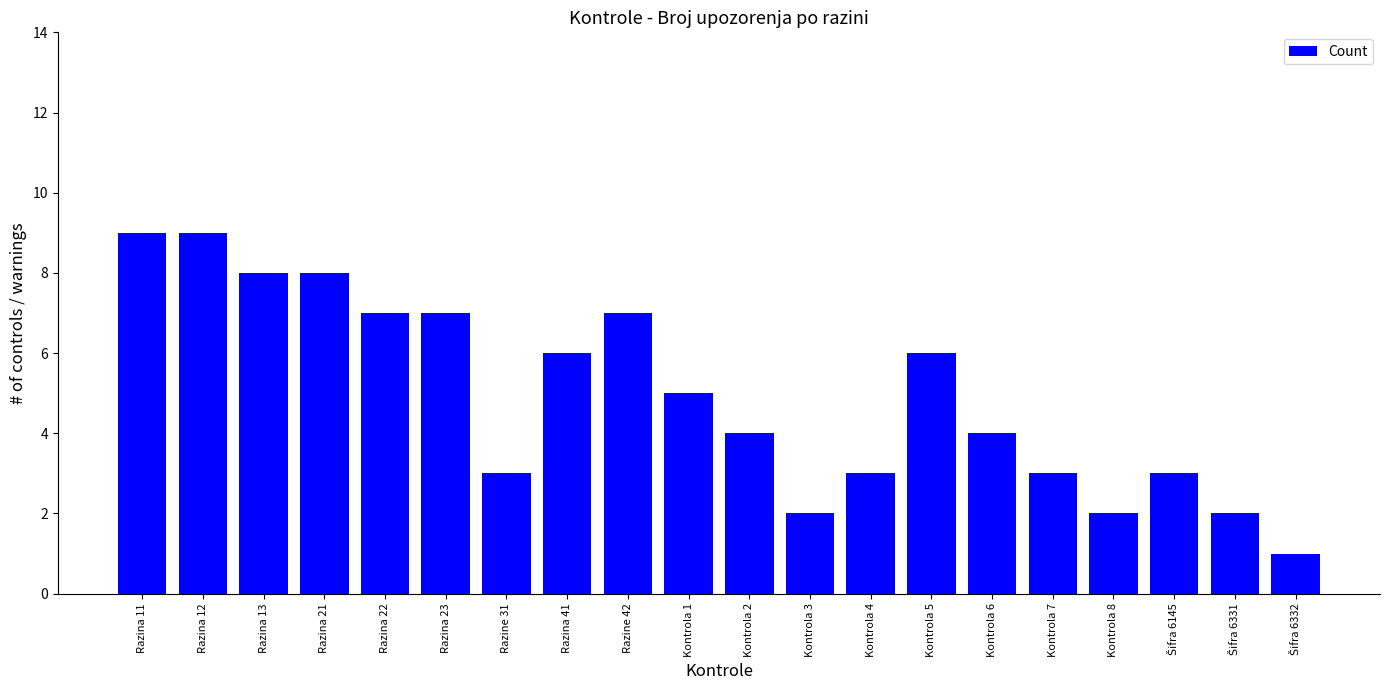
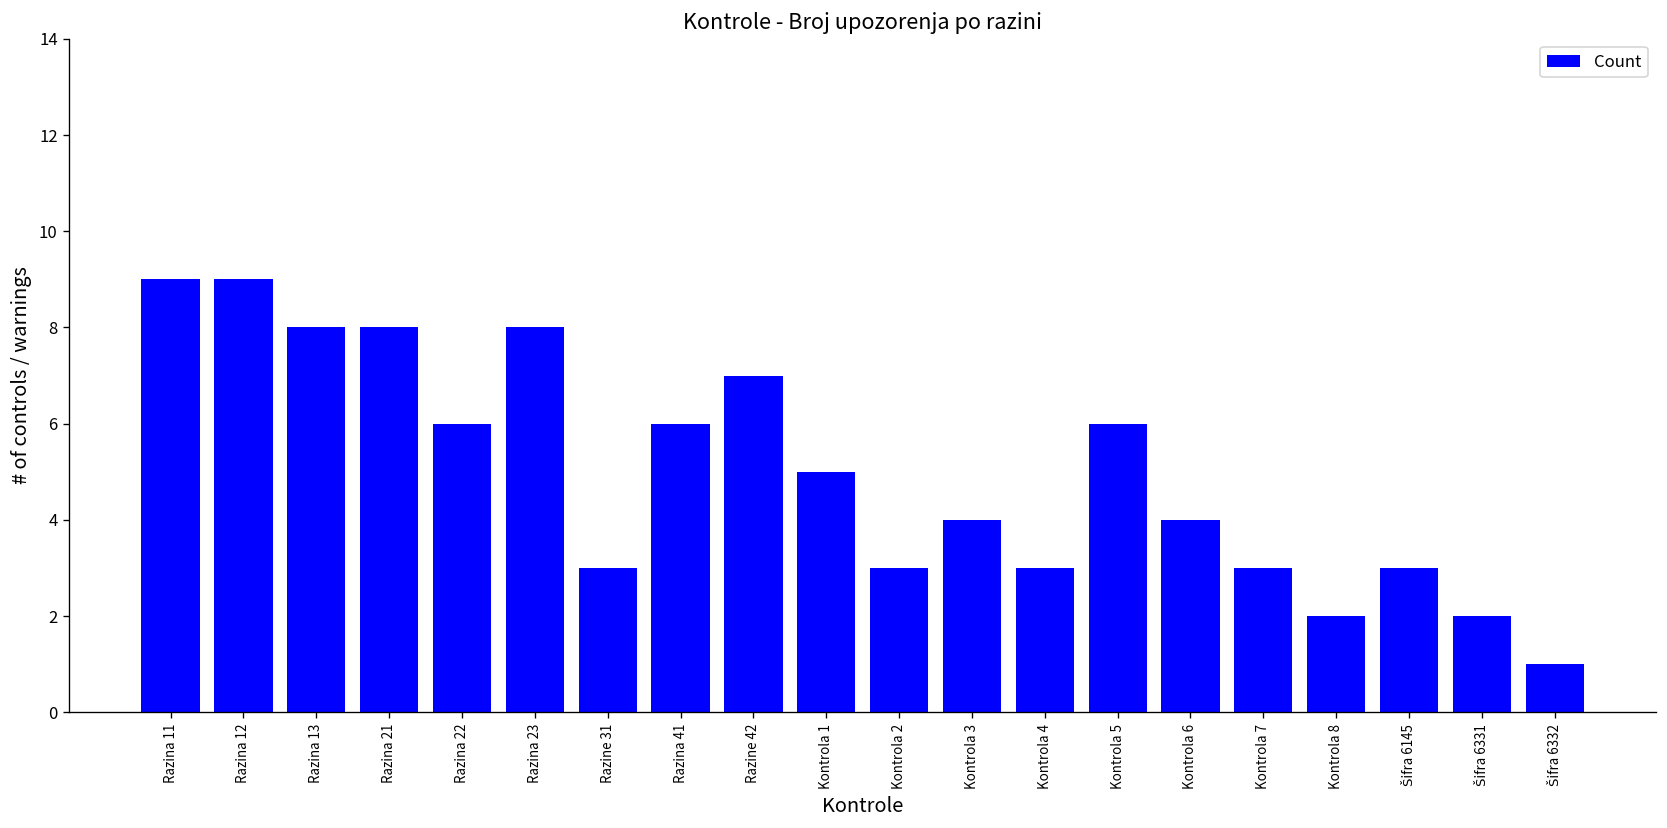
Razina 22: 7 -> 6
Razina 23: 7 -> 8
Kontrola 2: 4 -> 3
Kontrola 3: 2 -> 4
